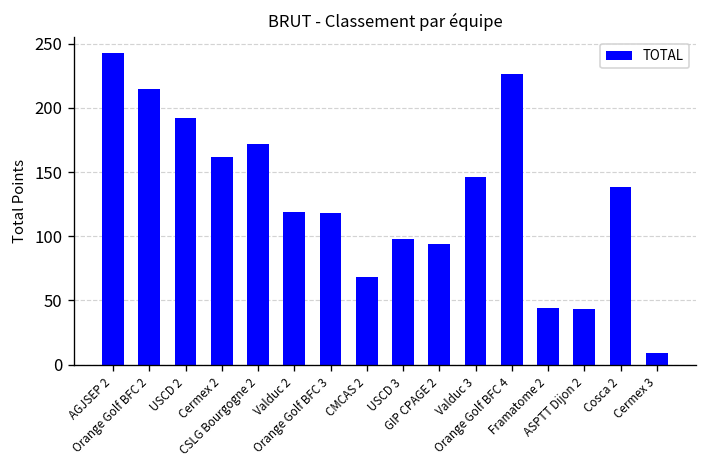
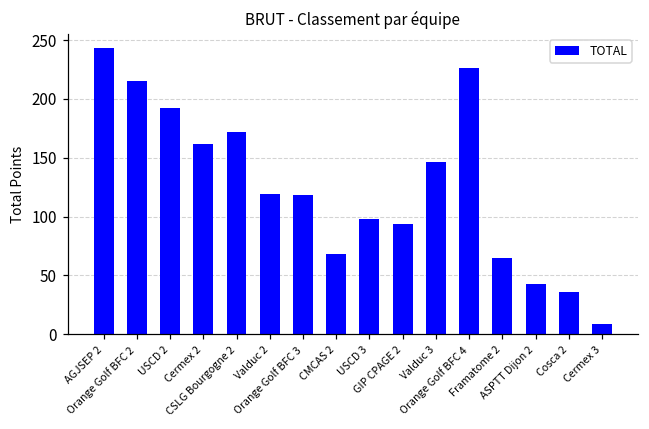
Framatome 2: 44 -> 65
Cosca 2: 138 -> 36
